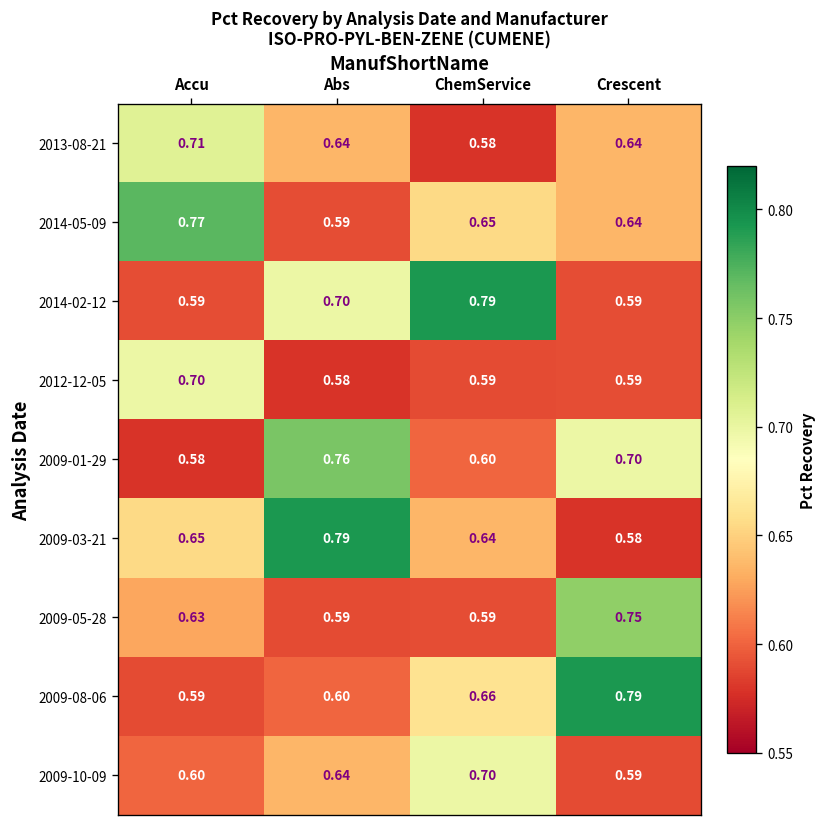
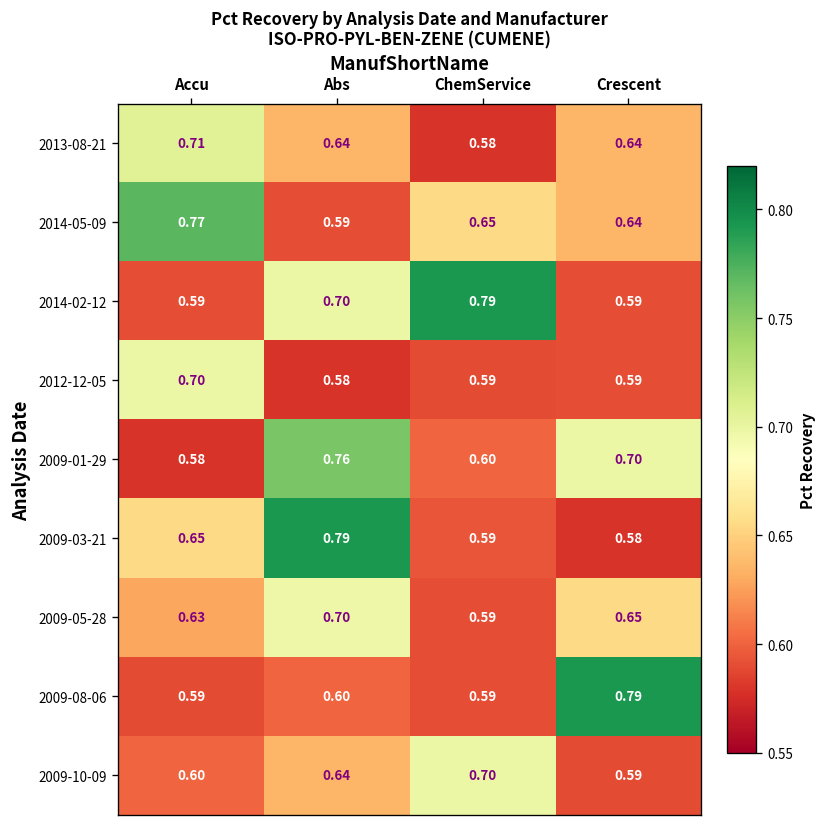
2009-03-21, ChemService: 0.64 -> 0.59
2009-05-28, Abs: 0.59 -> 0.70
2009-05-28, Crescent: 0.75 -> 0.65
2009-08-06, ChemService: 0.66 -> 0.59
